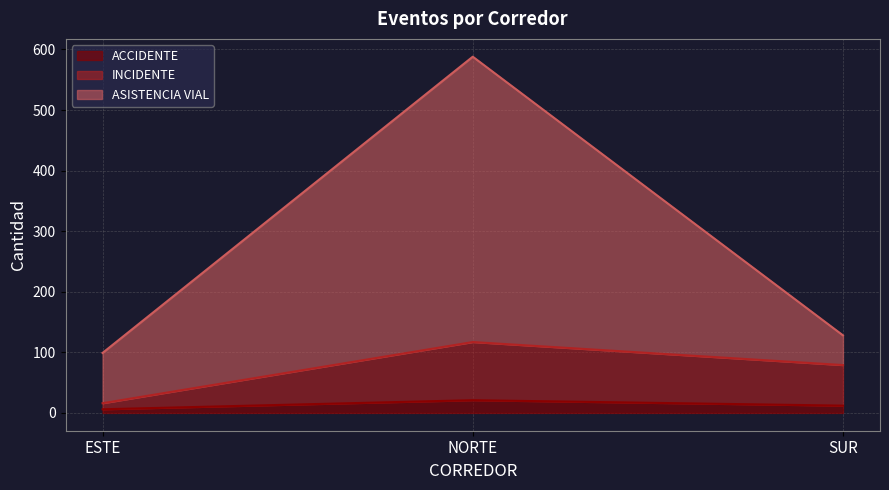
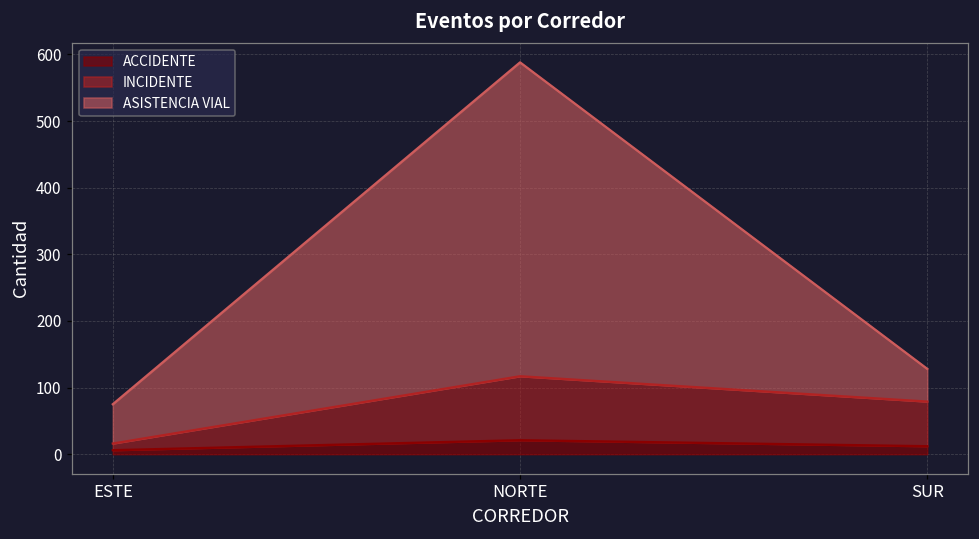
ASISTENCIA VIAL, ESTE: 80 -> 60
